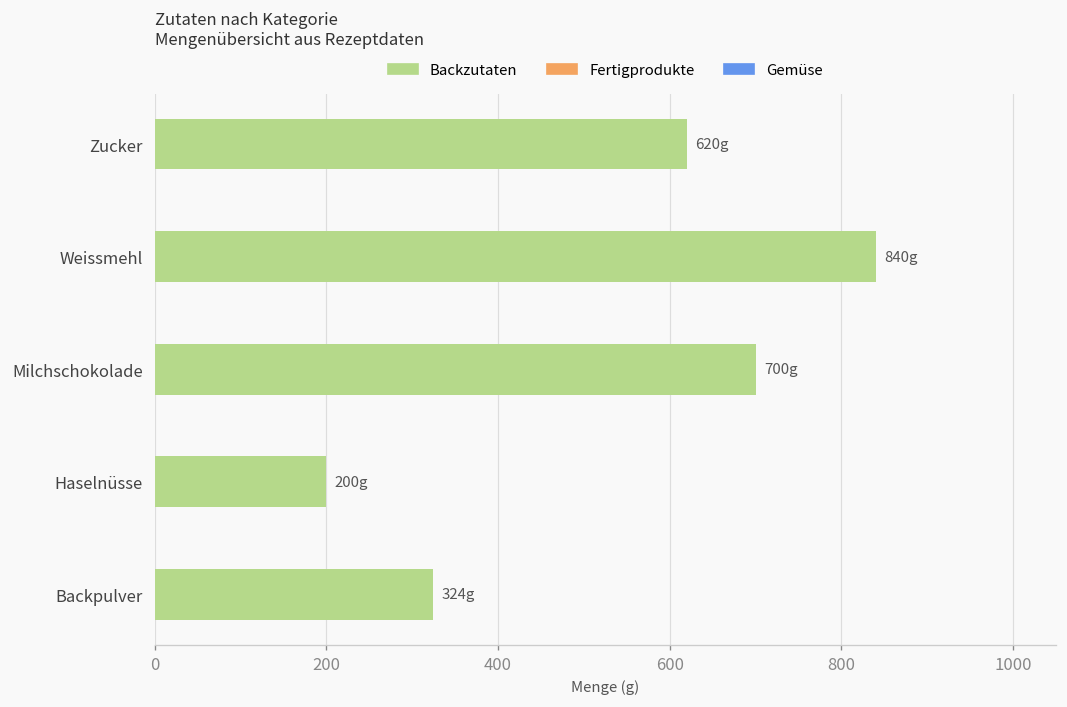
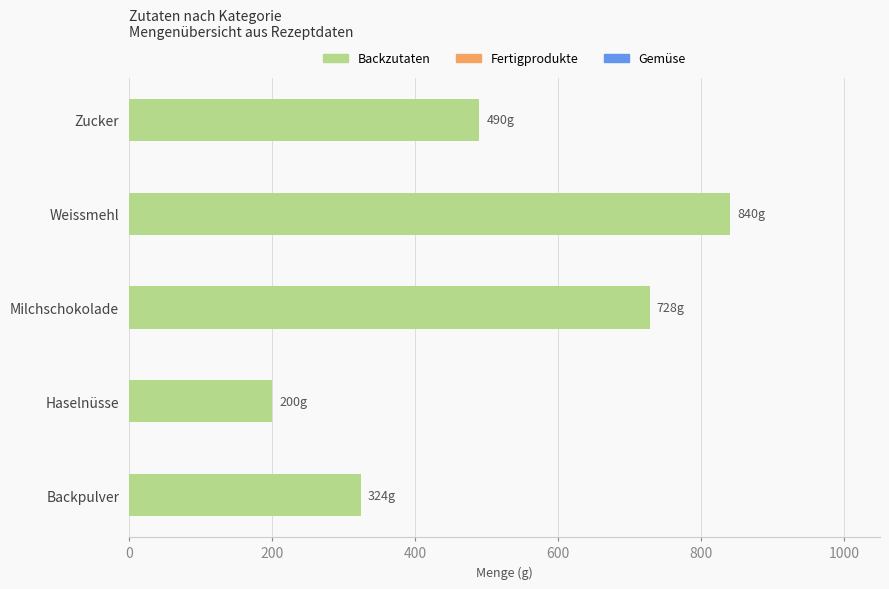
Zucker: 620g -> 490g
Milchschokolade: 700g -> 728g
